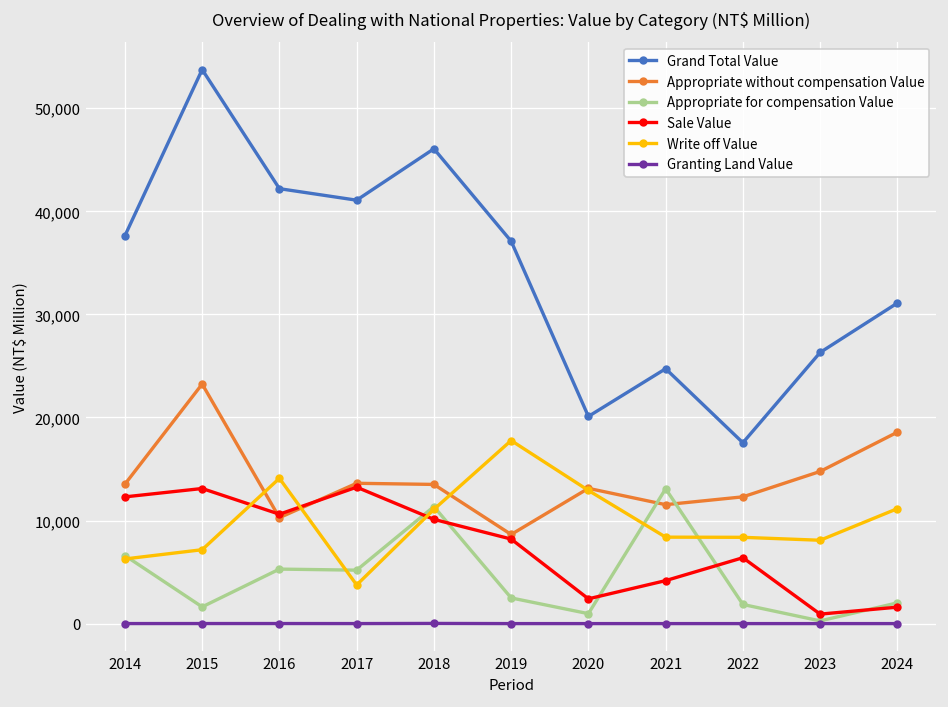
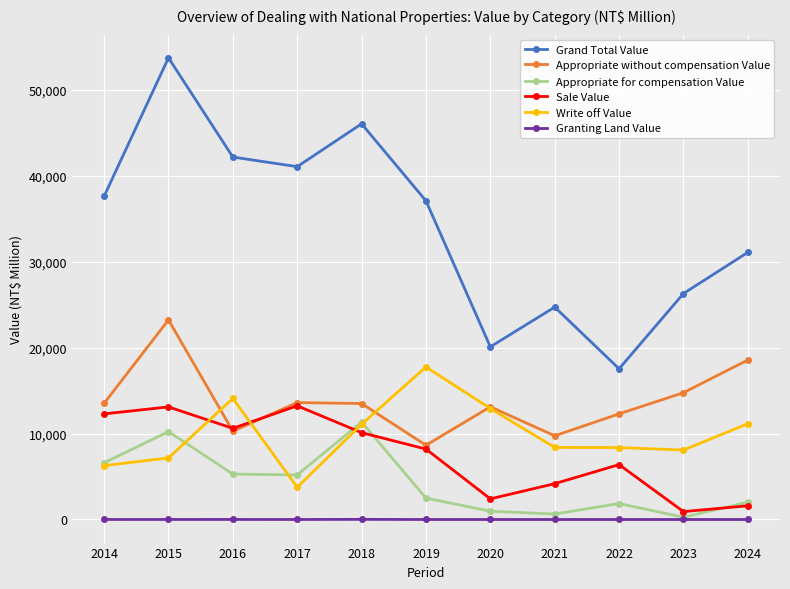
Appropriate for compensation Value, 2015: 2,000 -> 10,000
Appropriate without compensation Value, 2021: 12,000 -> 10,000
Appropriate for compensation Value, 2021: 13,000 -> 1,000
